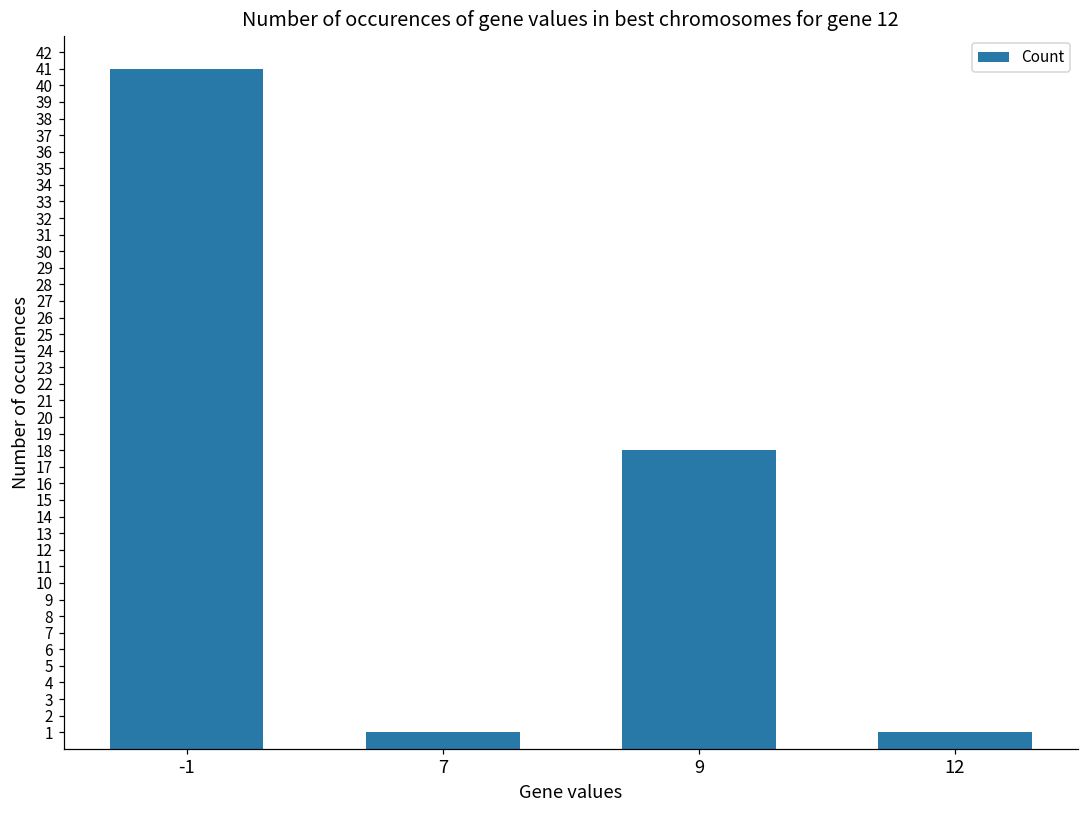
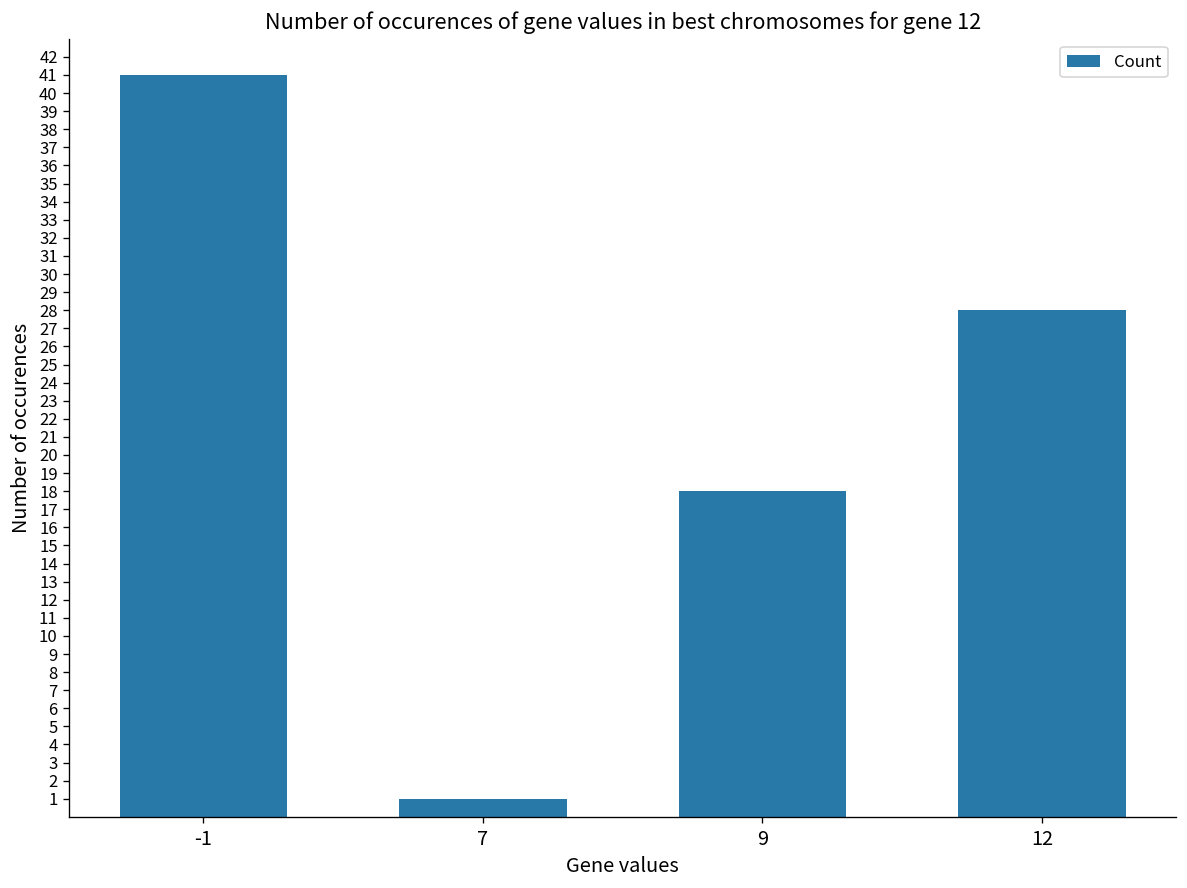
12: 1 -> 28
